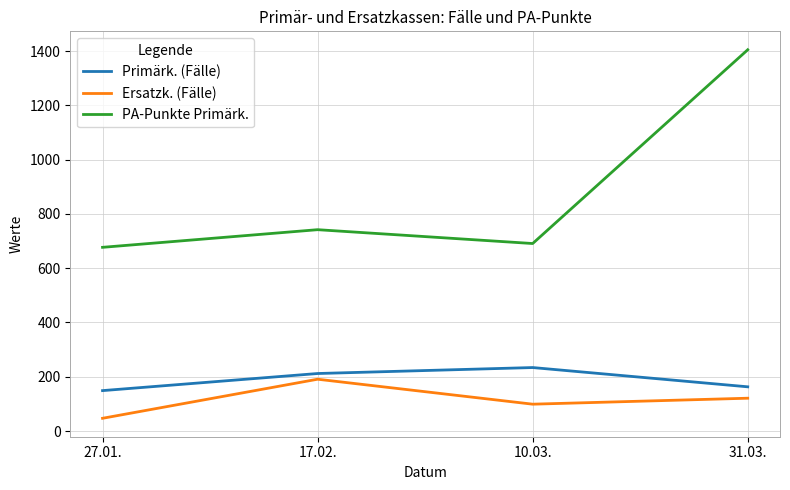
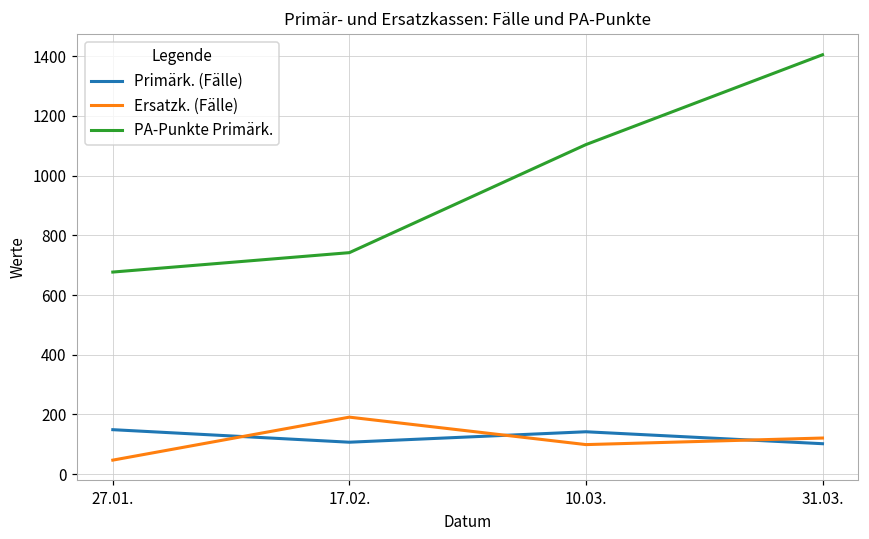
Primärk. (Fälle), 17.02.: 210 -> 110
Primärk. (Fälle), 10.03.: 230 -> 140
PA-Punkte Primärk., 10.03.: 690 -> 1100
Primärk. (Fälle), 31.03.: 160 -> 100
